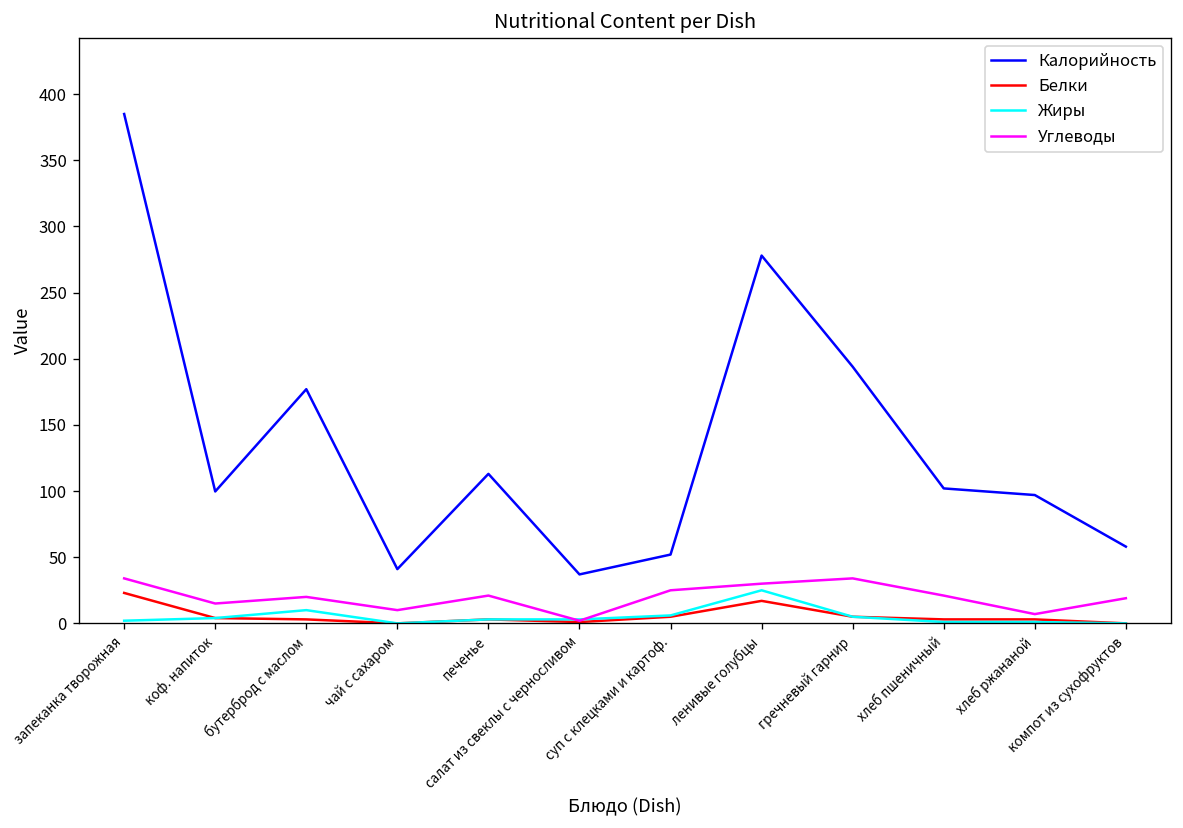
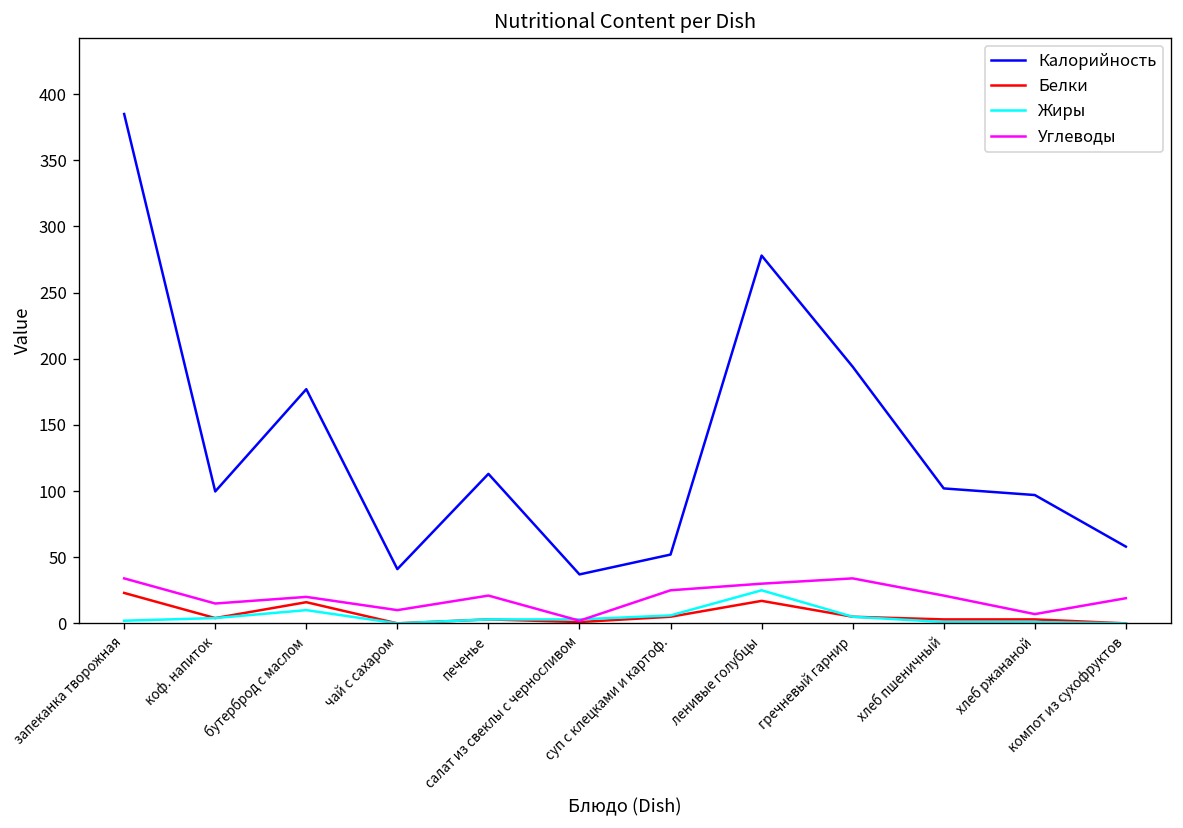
Белки, бутерброд с маслом: 3 -> 16
